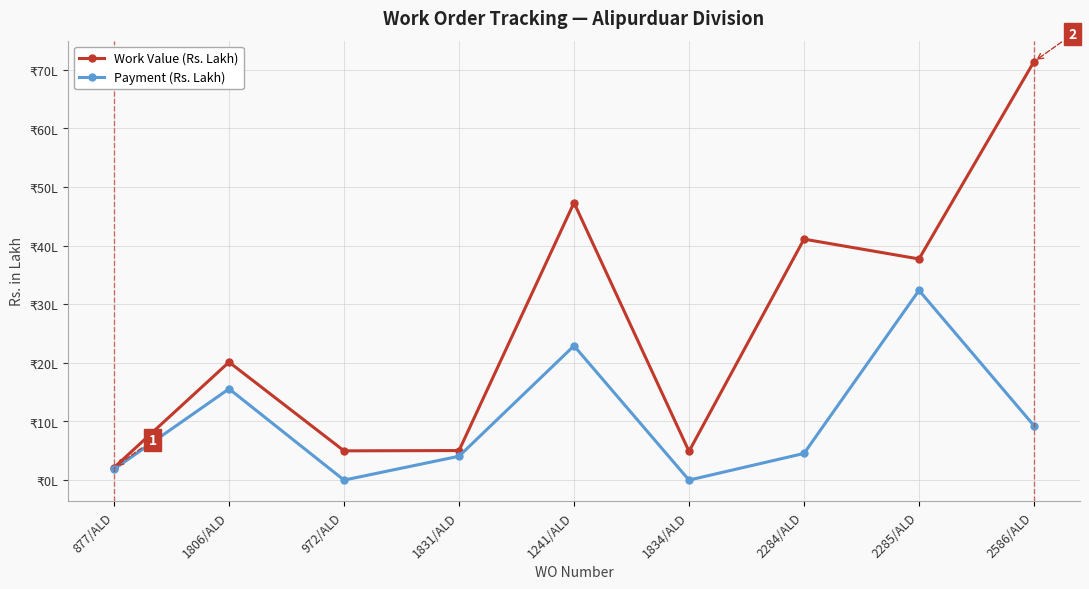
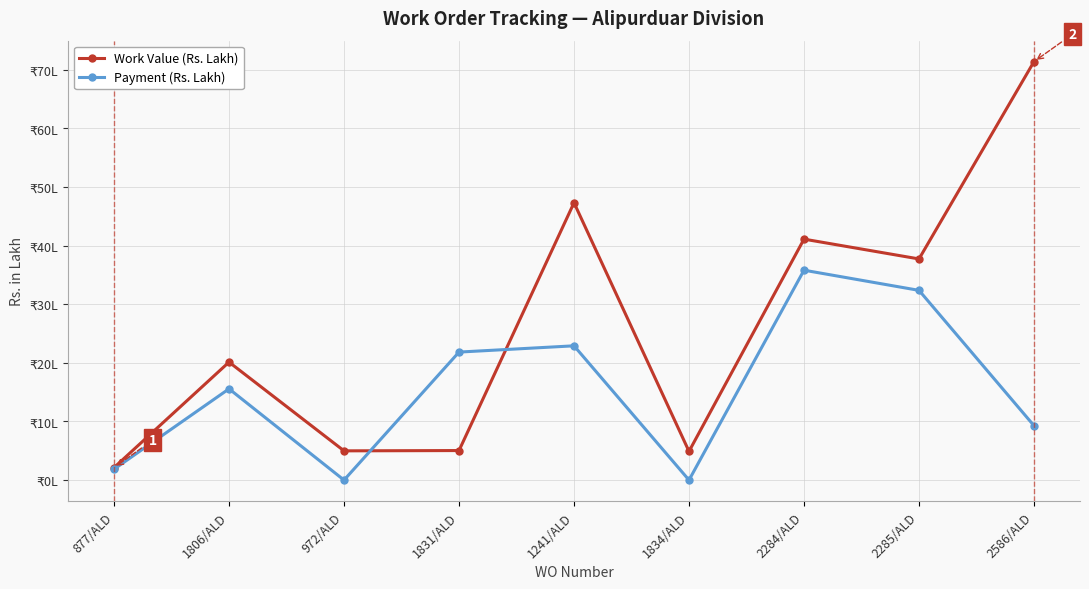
Payment (Rs. Lakh), 1831/ALD: ₹4L -> ₹22L
Payment (Rs. Lakh), 2284/ALD: ₹5L -> ₹36L
